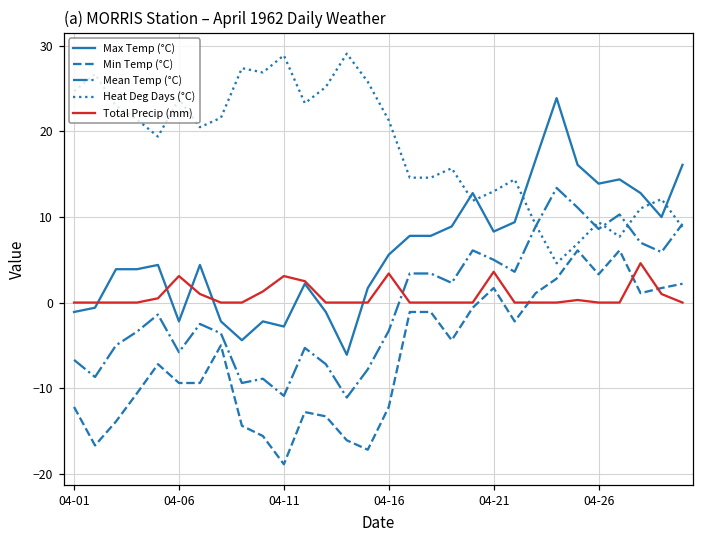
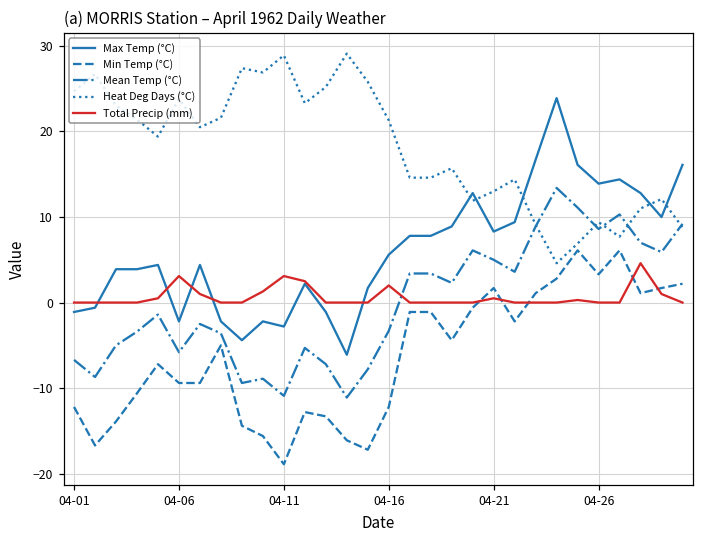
Total Precip (mm), 04-16: 3 -> 2
Total Precip (mm), 04-21: 4 -> 1
